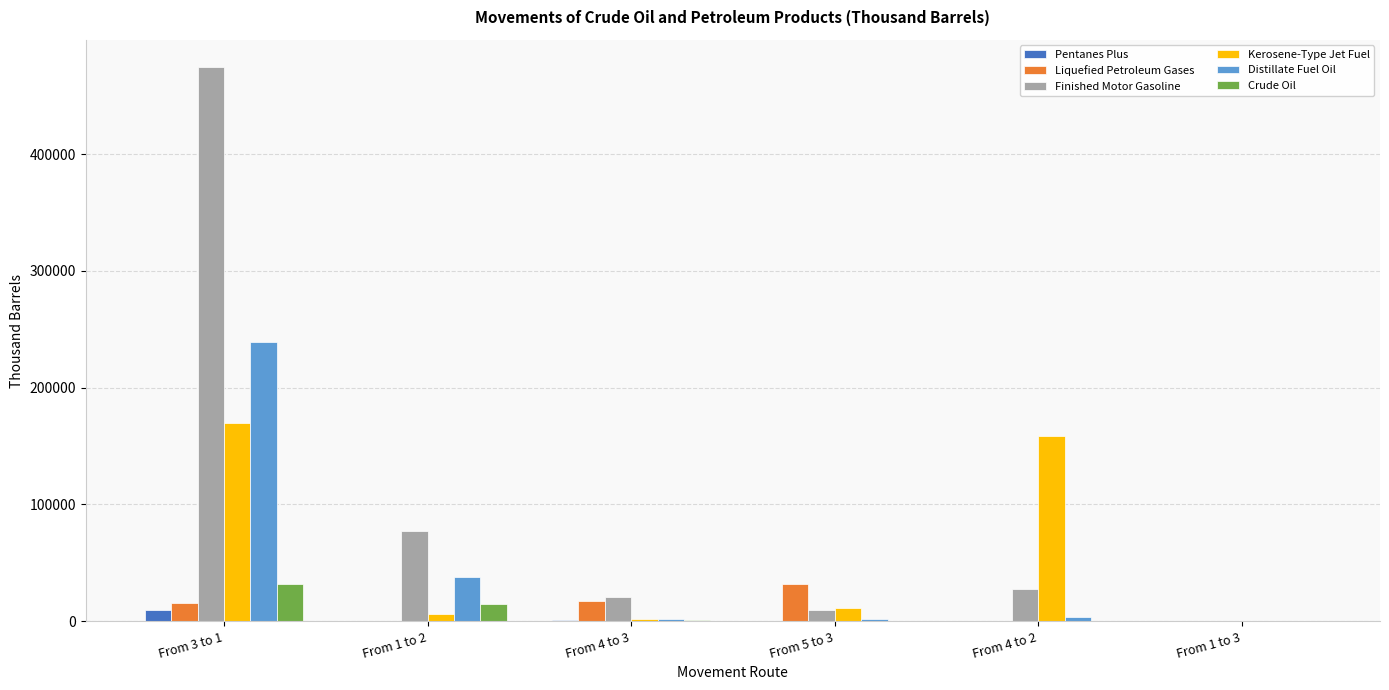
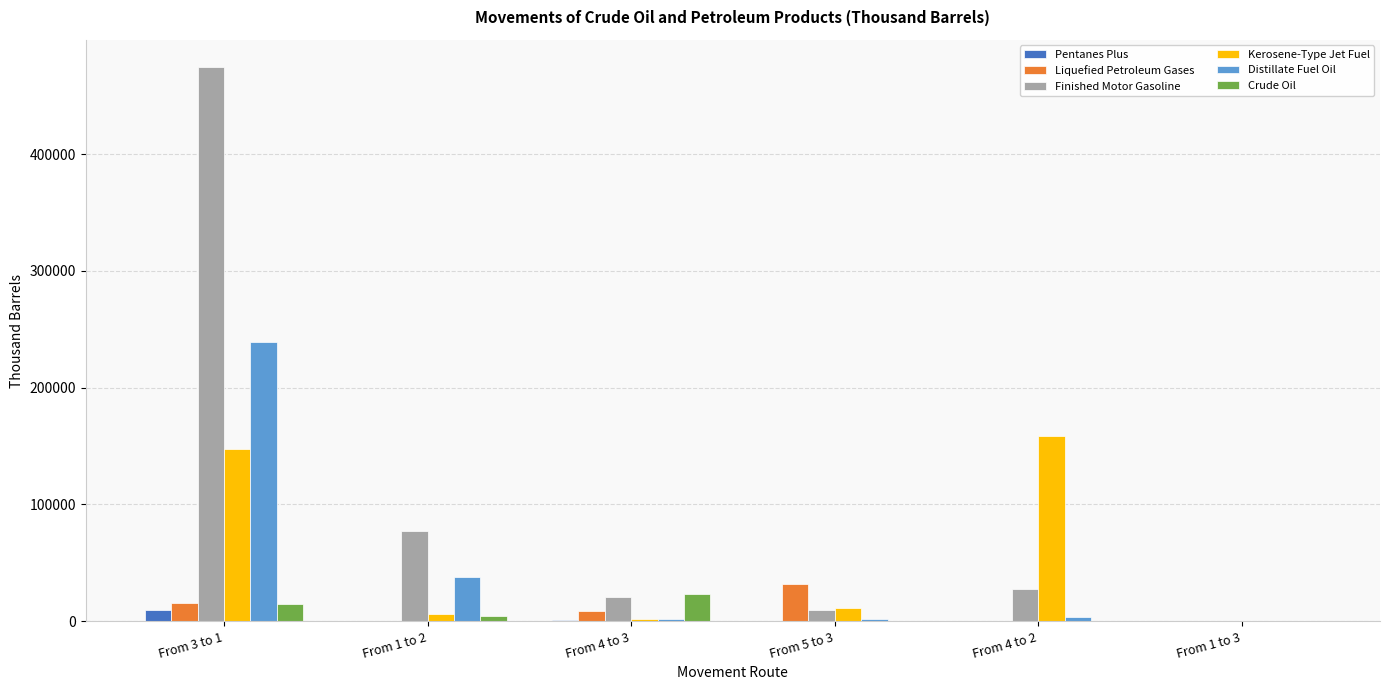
Kerosene-Type Jet Fuel, From 3 to 1: 169000 -> 147000
Crude Oil, From 3 to 1: 32000 -> 15000
Crude Oil, From 1 to 2: 15000 -> 5000
Liquefied Petroleum Gases, From 4 to 3: 18000 -> 9000
Crude Oil, From 4 to 3: 1000 -> 23000
